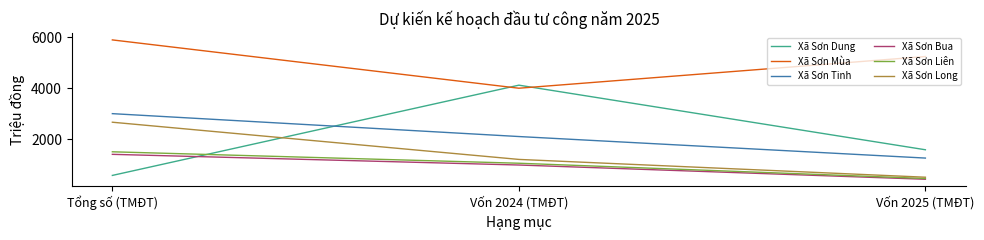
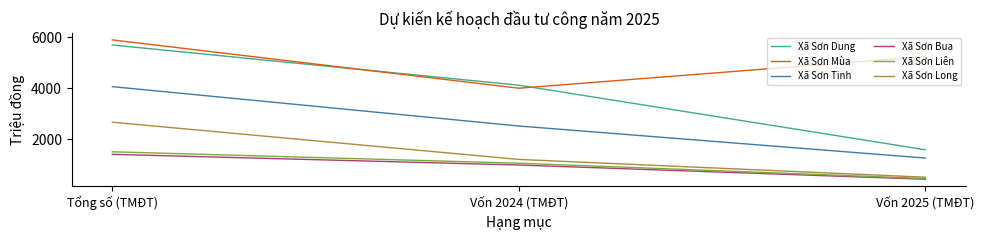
Xã Sơn Dung, Tổng số (TMĐT): 600 -> 5700
Xã Sơn Tinh, Tổng số (TMĐT): 3000 -> 4100
Xã Sơn Tinh, Vốn 2024 (TMĐT): 2100 -> 2500
